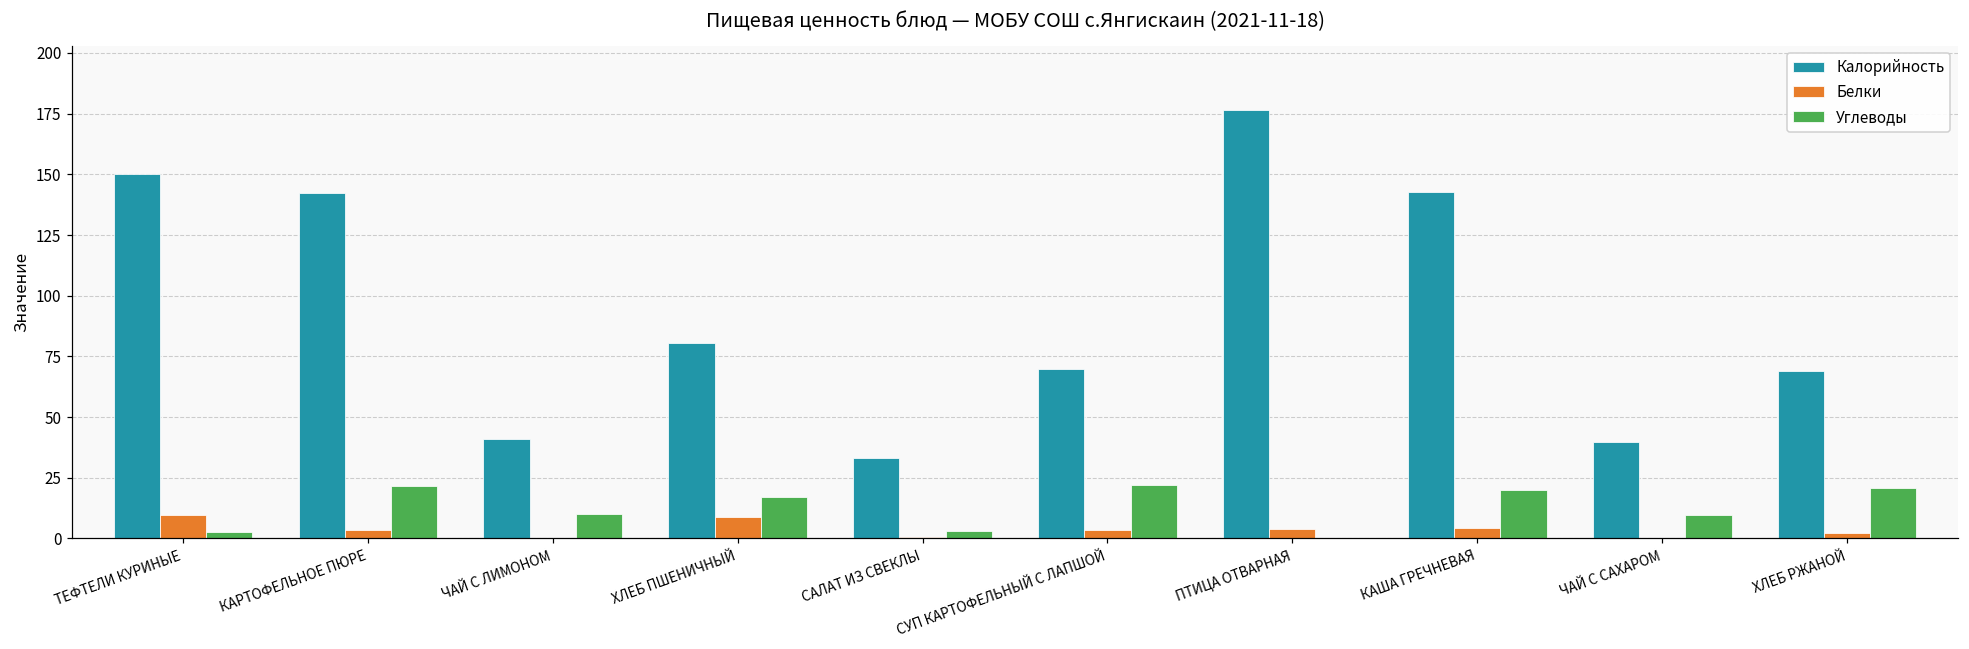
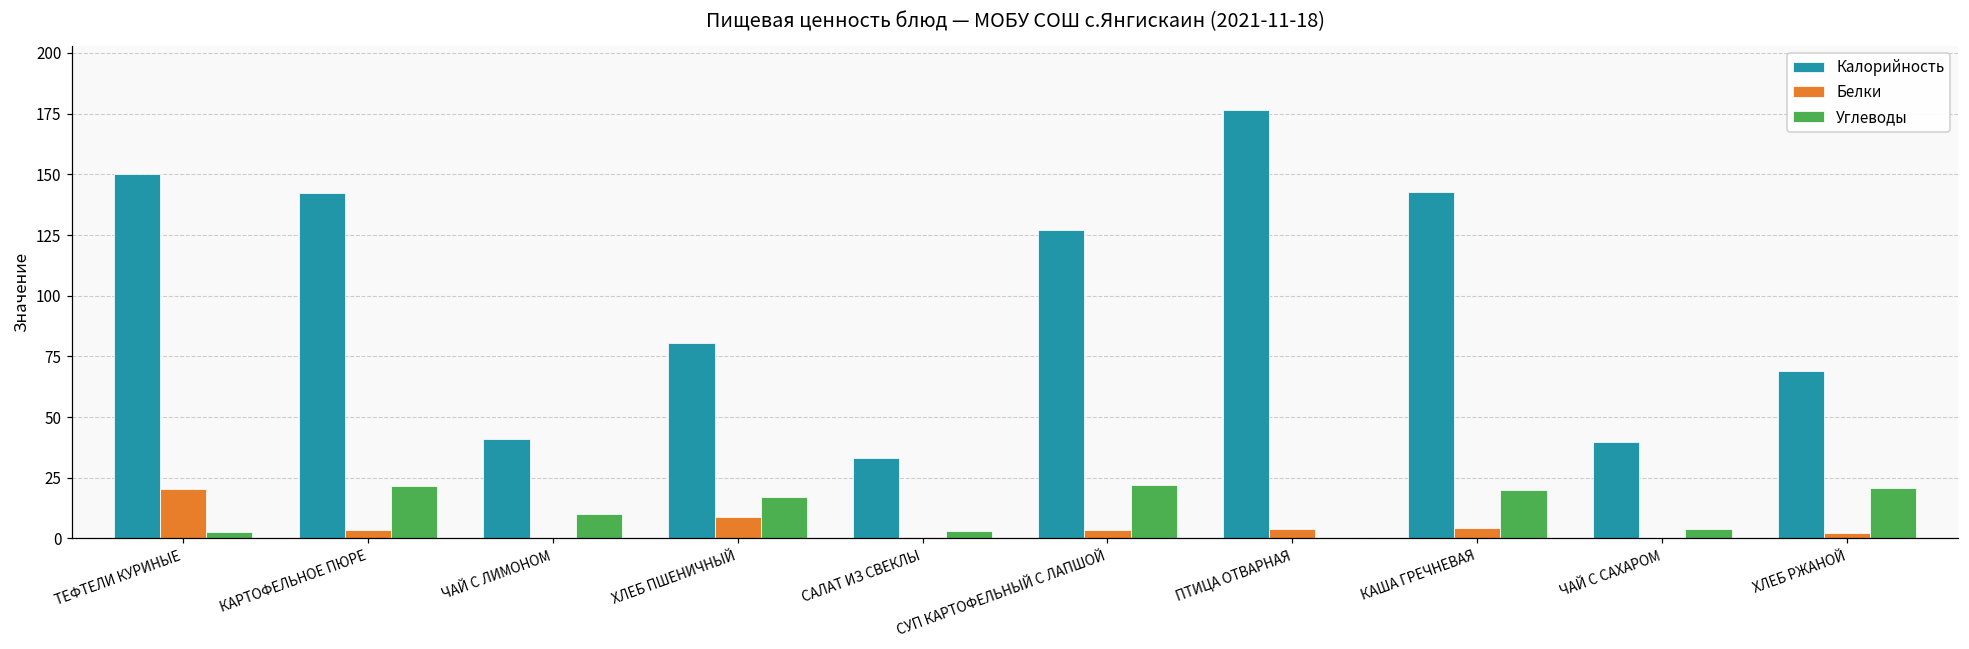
Белки, ТЕФТЕЛИ КУРИНЫЕ: 10 -> 20
Калорийность, СУП КАРТОФЕЛЬНЫЙ С ЛАПШОЙ: 70 -> 127
Углеводы, ЧАЙ С САХАРОМ: 10 -> 4
